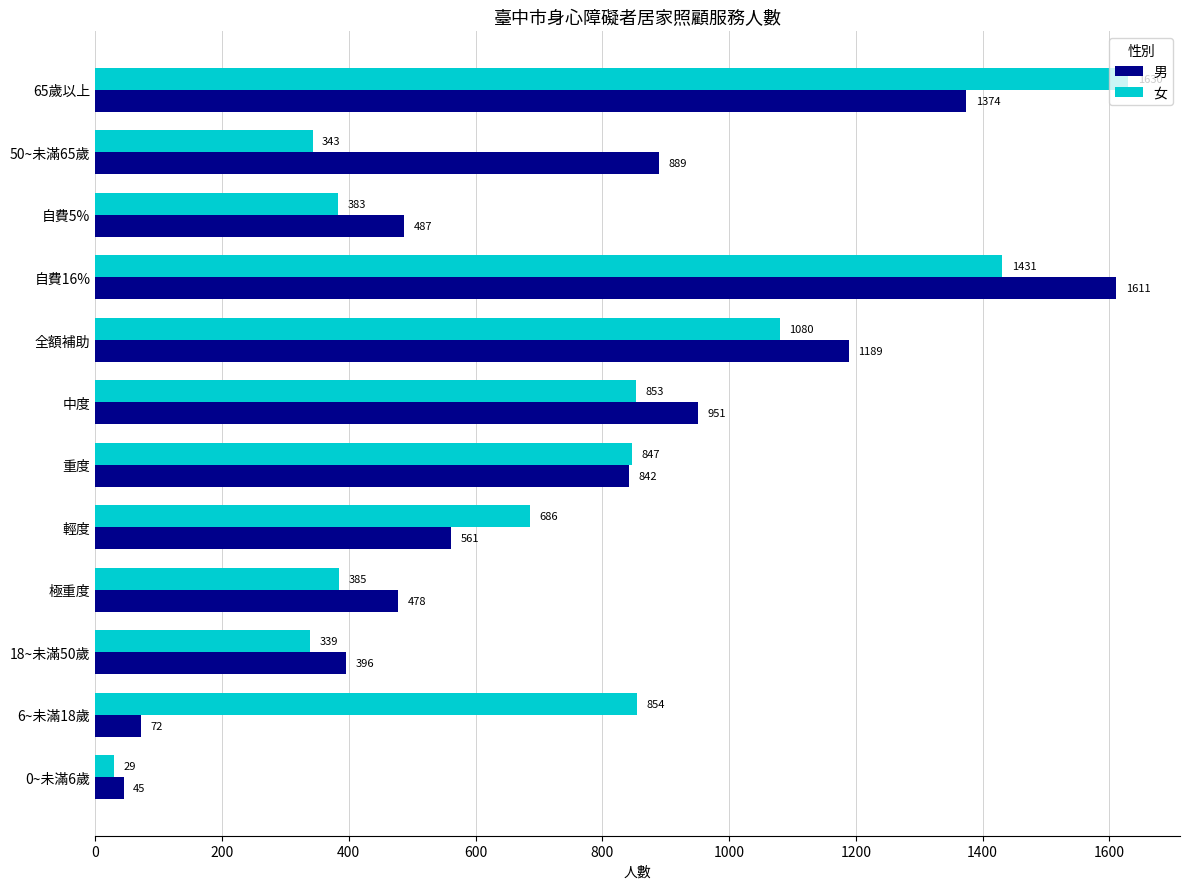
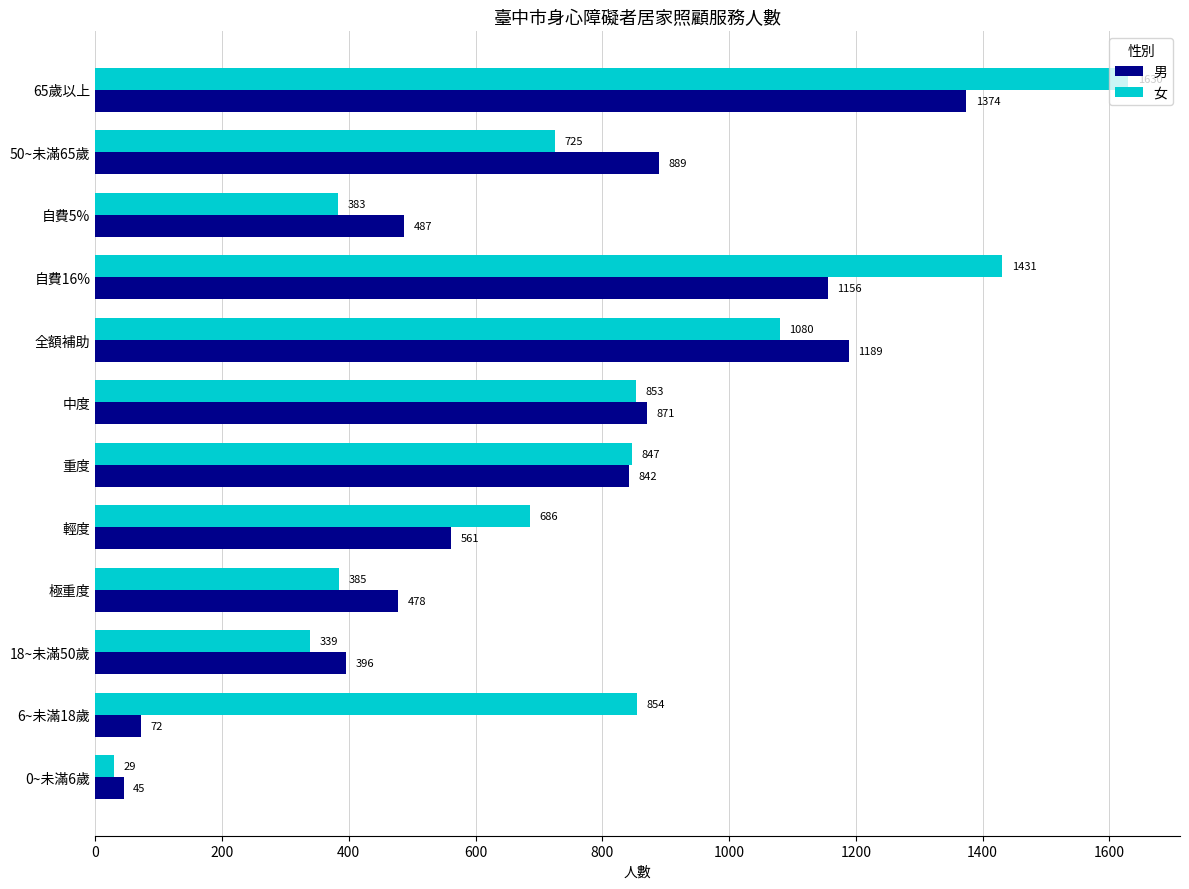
女, 50~未滿65歲: 343 -> 725
男, 自費16%: 1611 -> 1156
男, 中度: 951 -> 871
